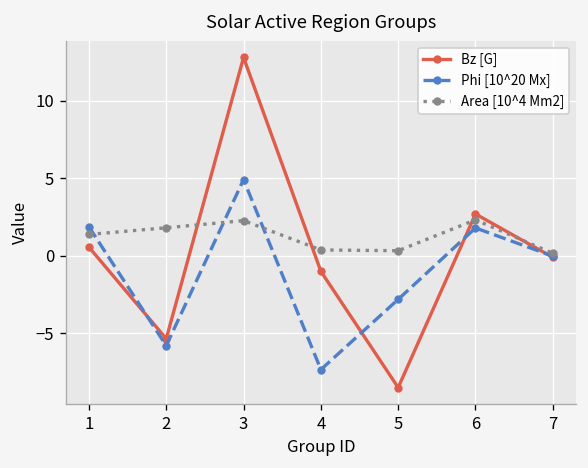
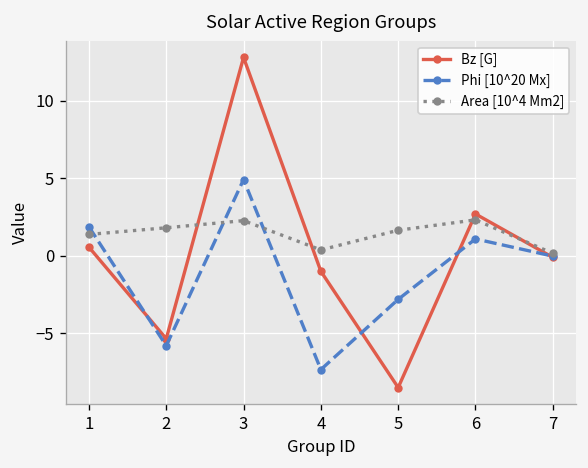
Area [10^4 Mm2], 5: 0.3 -> 1.7
Phi [10^20 Mx], 6: 1.8 -> 1.1
